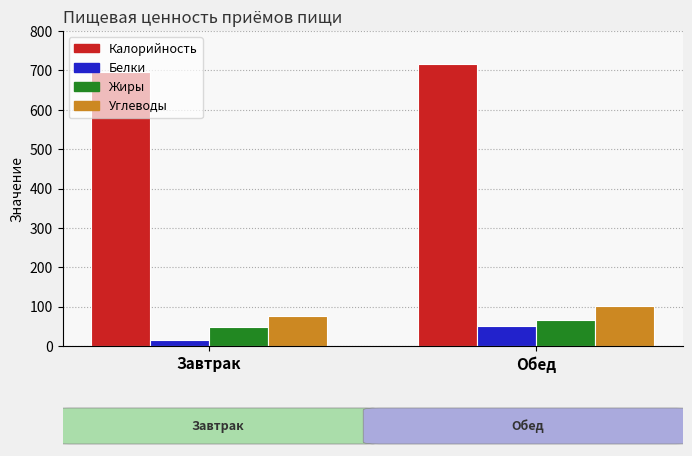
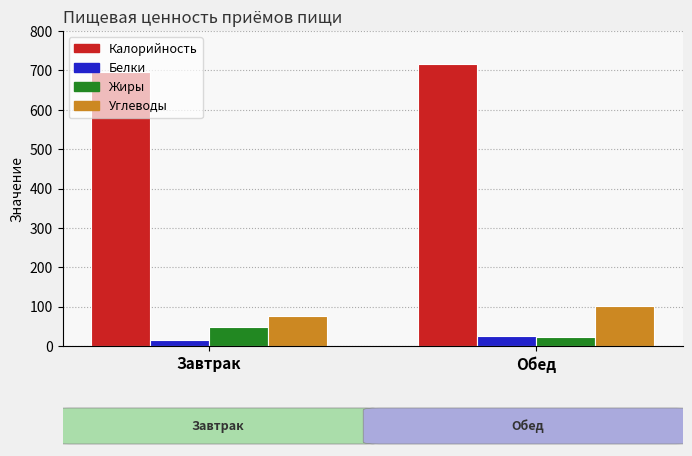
Белки, Обед: 50 -> 30
Жиры, Обед: 70 -> 20
